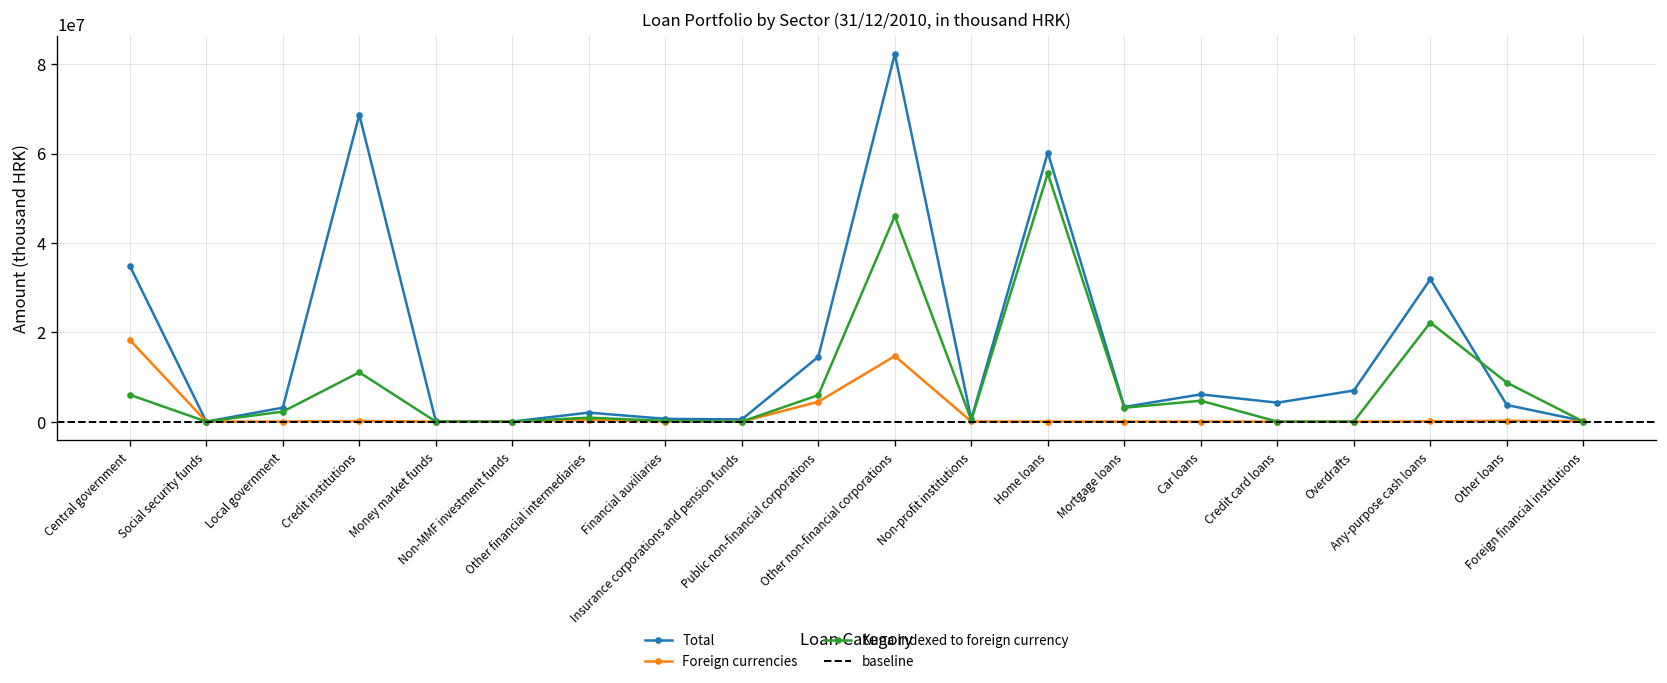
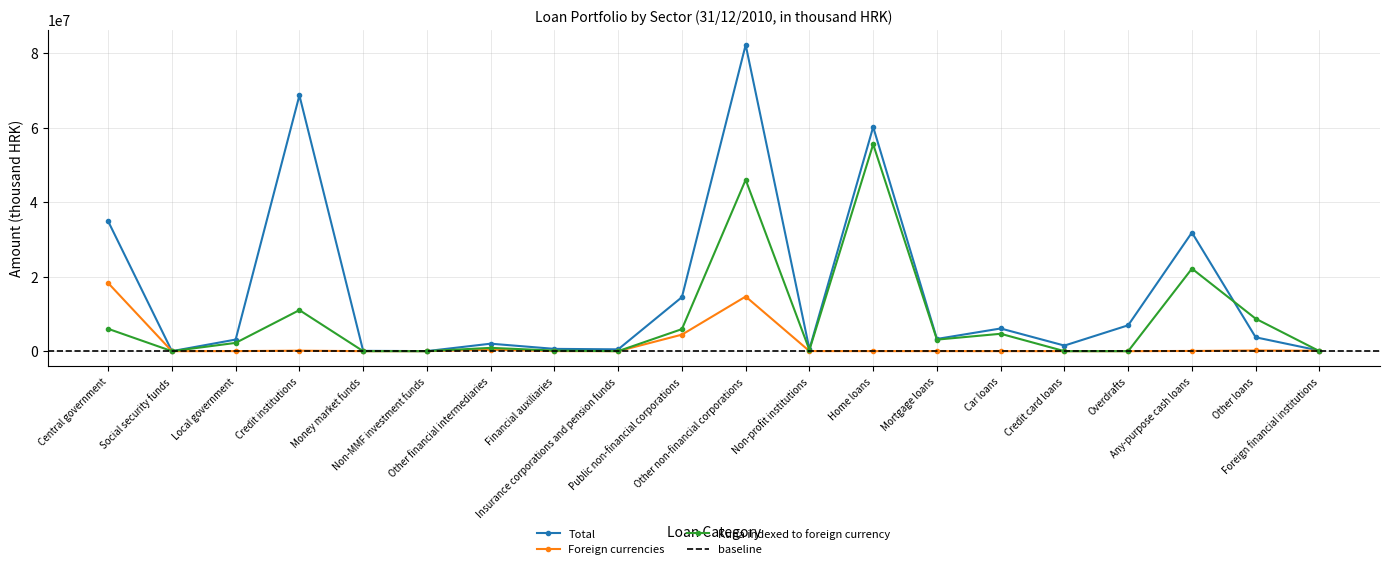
Total, Credit card loans: 4000000 -> 2000000
